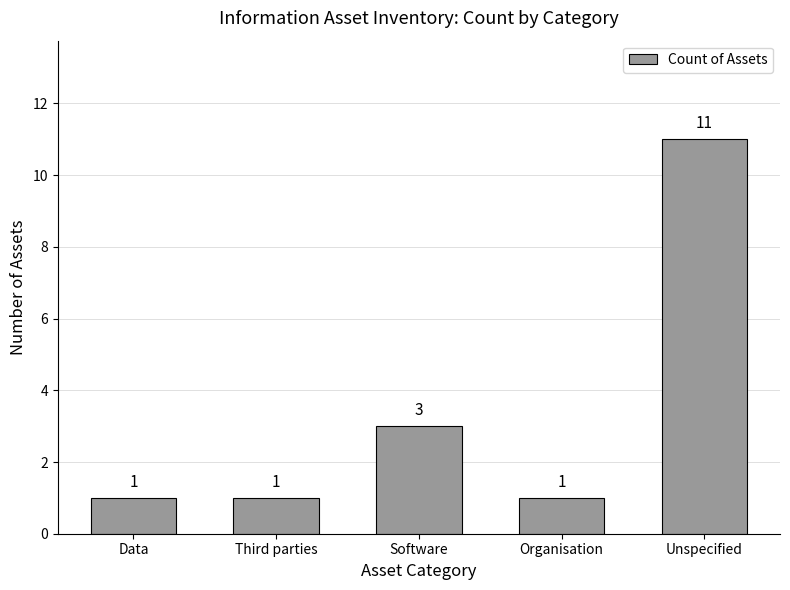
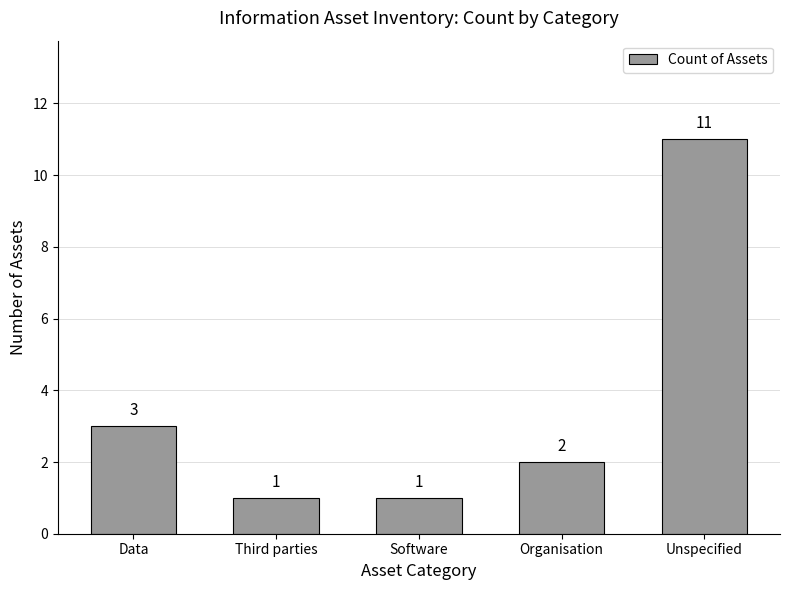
Data: 1 -> 3
Software: 3 -> 1
Organisation: 1 -> 2
